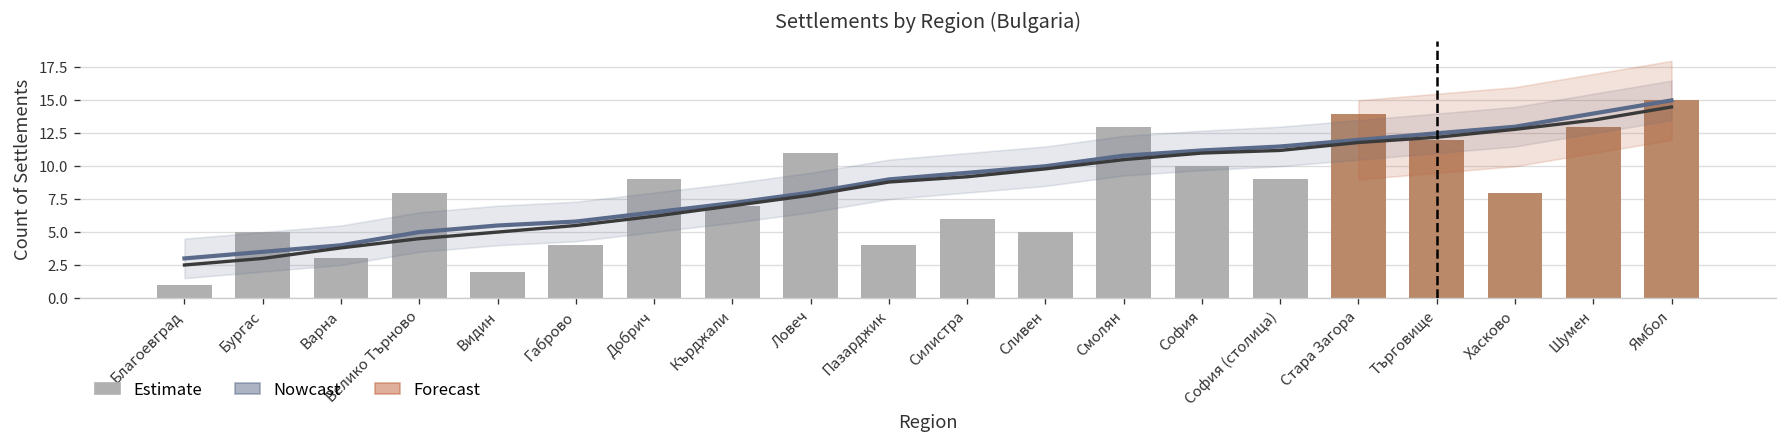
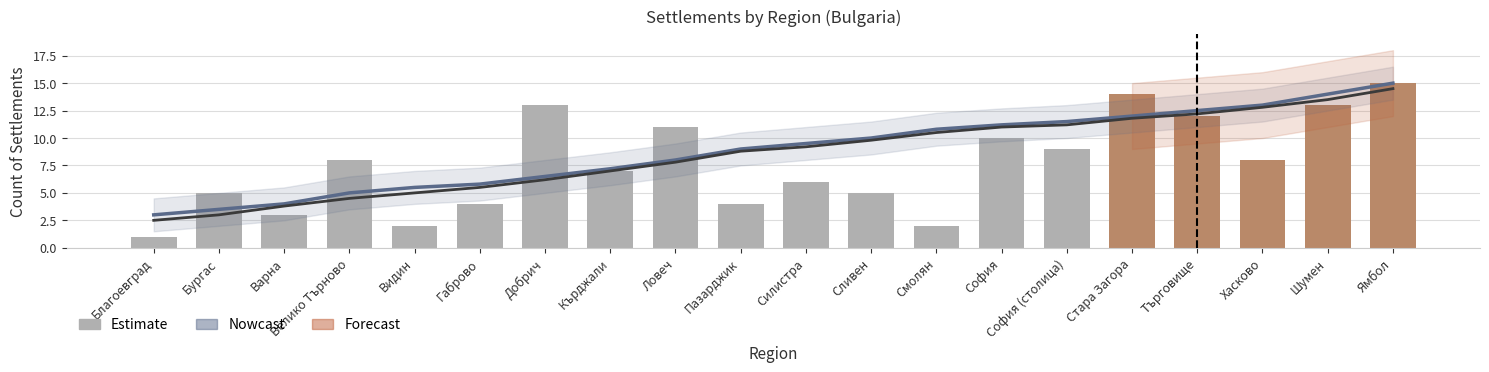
Estimate, Добрич: 9 -> 13
Estimate, Смолян: 13 -> 2
